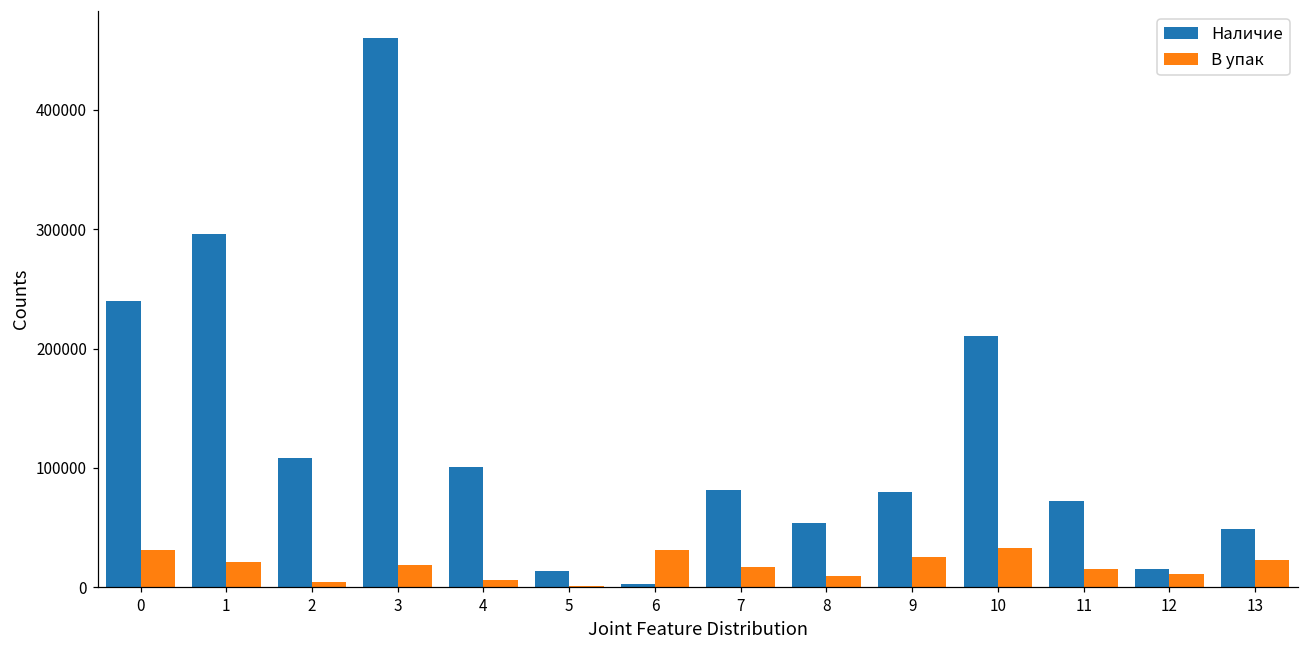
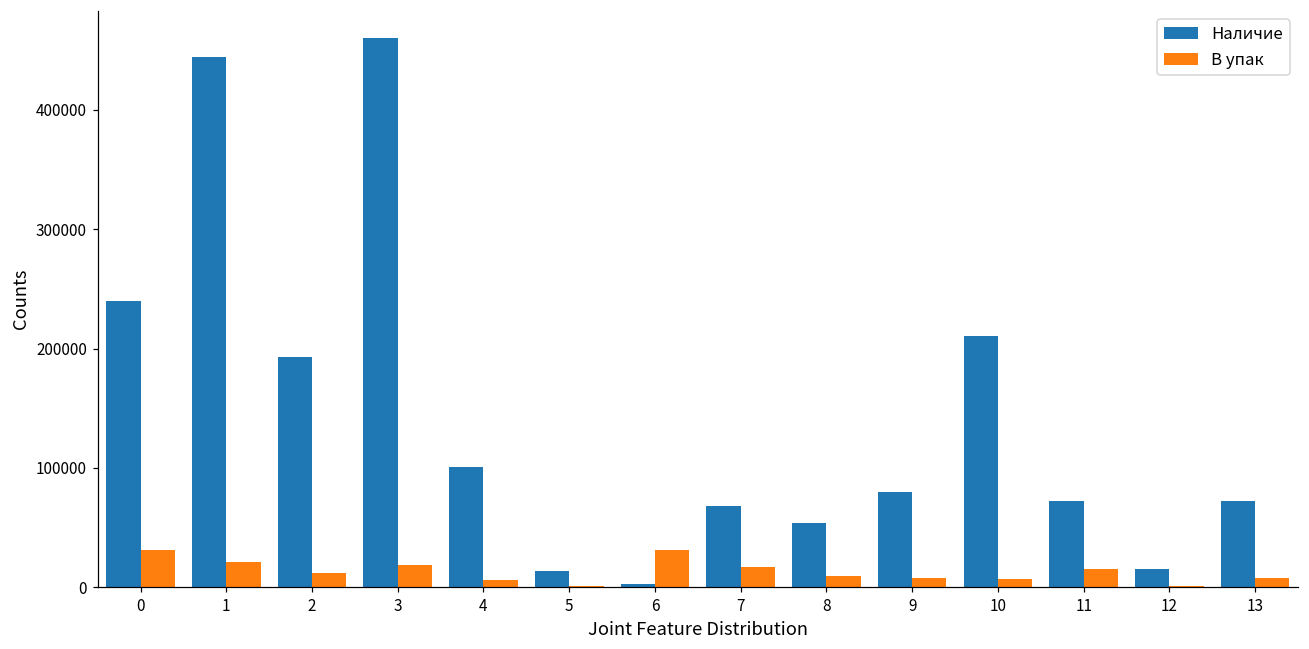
Наличие, 1: 296000 -> 445000
Наличие, 2: 108000 -> 193000
В упак, 2: 4000 -> 12000
Наличие, 7: 81000 -> 68000
В упак, 9: 26000 -> 8000
В упак, 10: 33000 -> 7000
В упак, 12: 11000 -> 1000
Наличие, 13: 48000 -> 72000
В упак, 13: 23000 -> 8000
